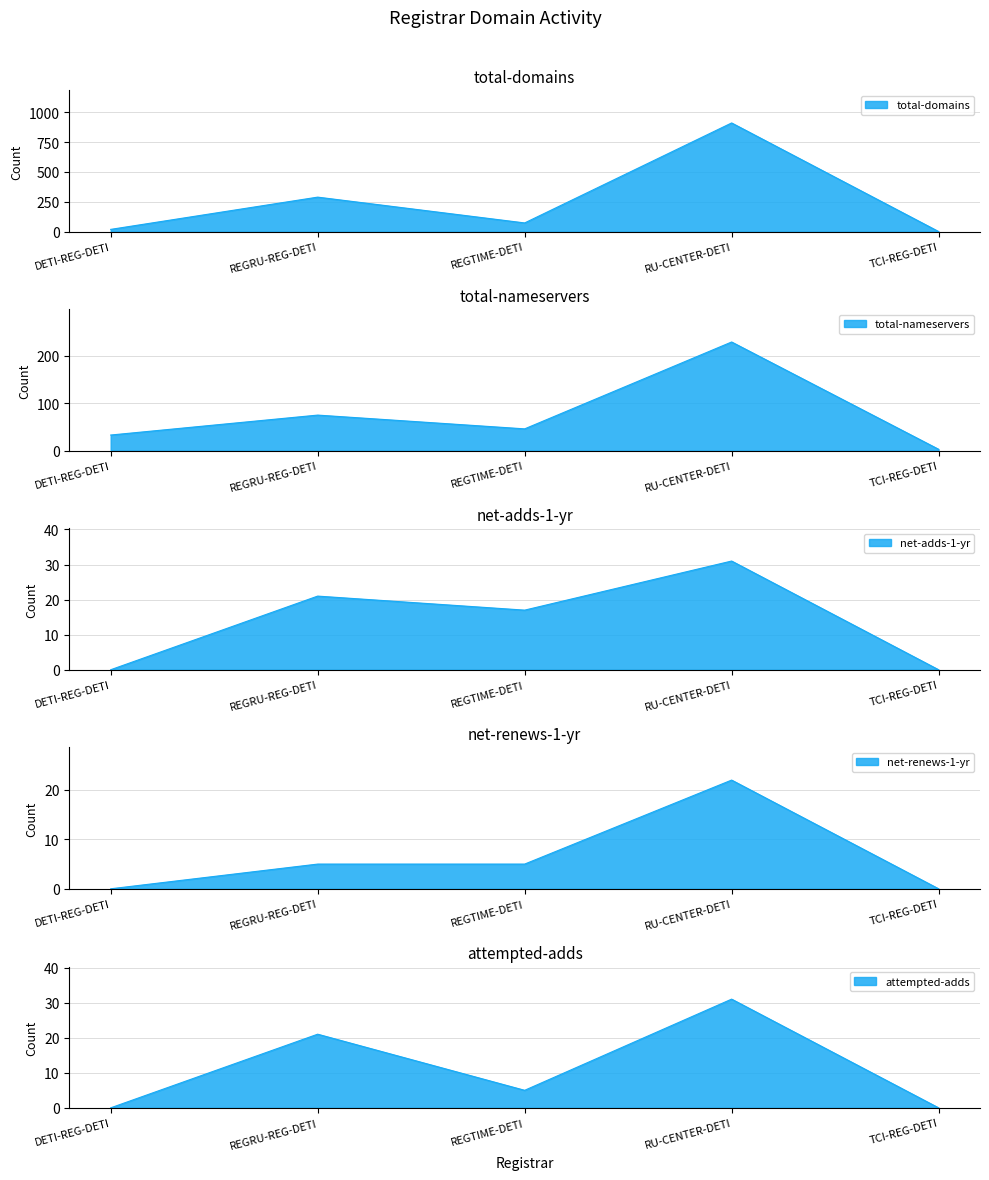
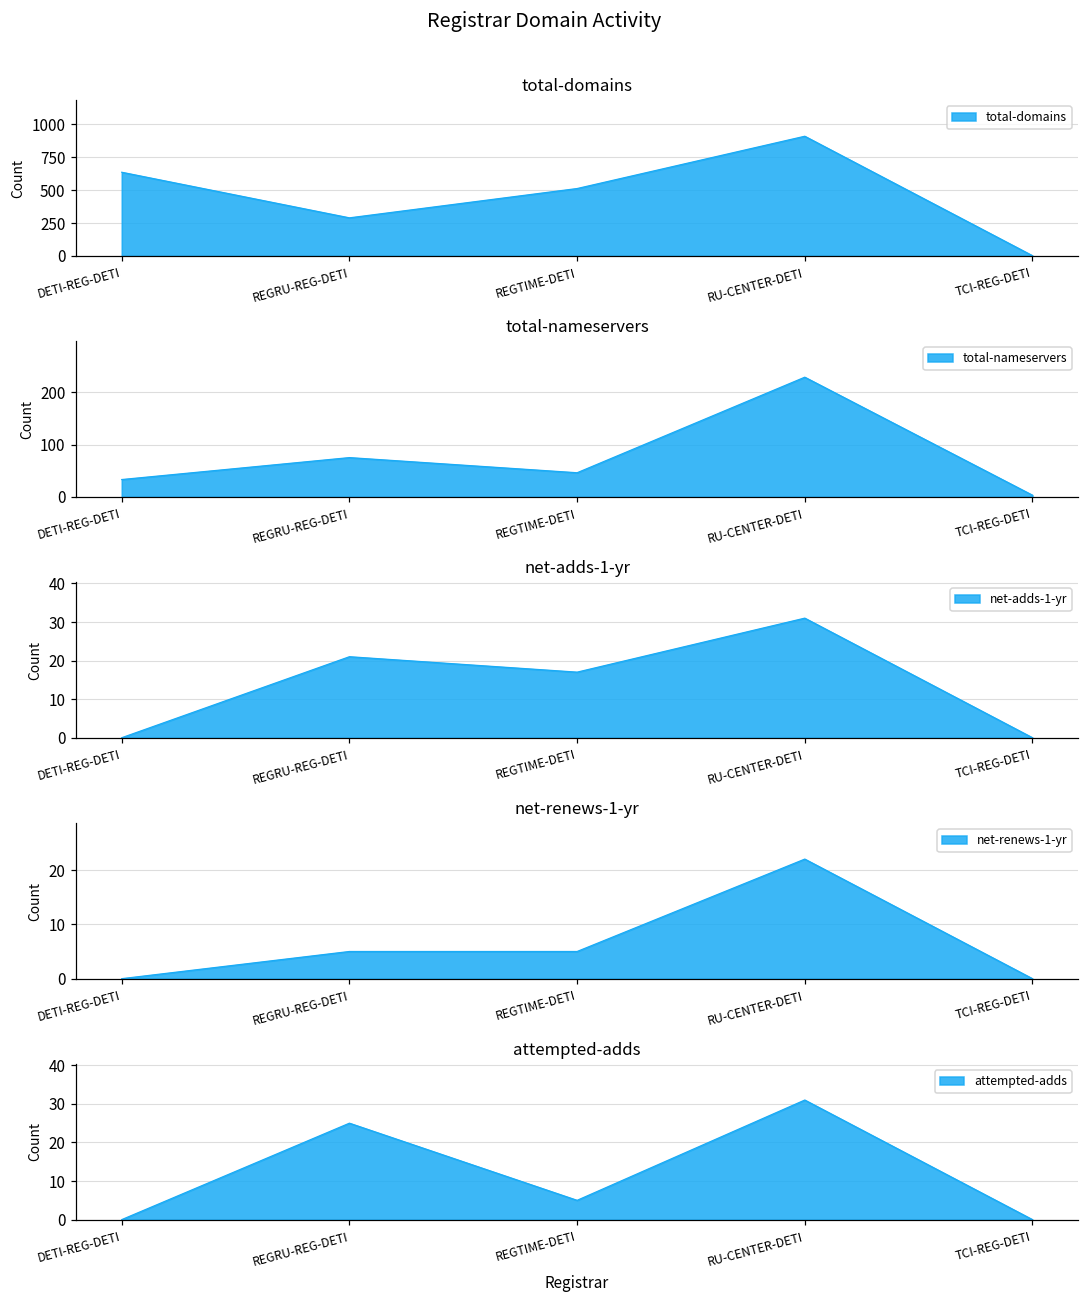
total-domains, DETI-REG-DETI: 20 -> 640
total-domains, REGTIME-DETI: 70 -> 510
attempted-adds, REGRU-REG-DETI: 21 -> 25
